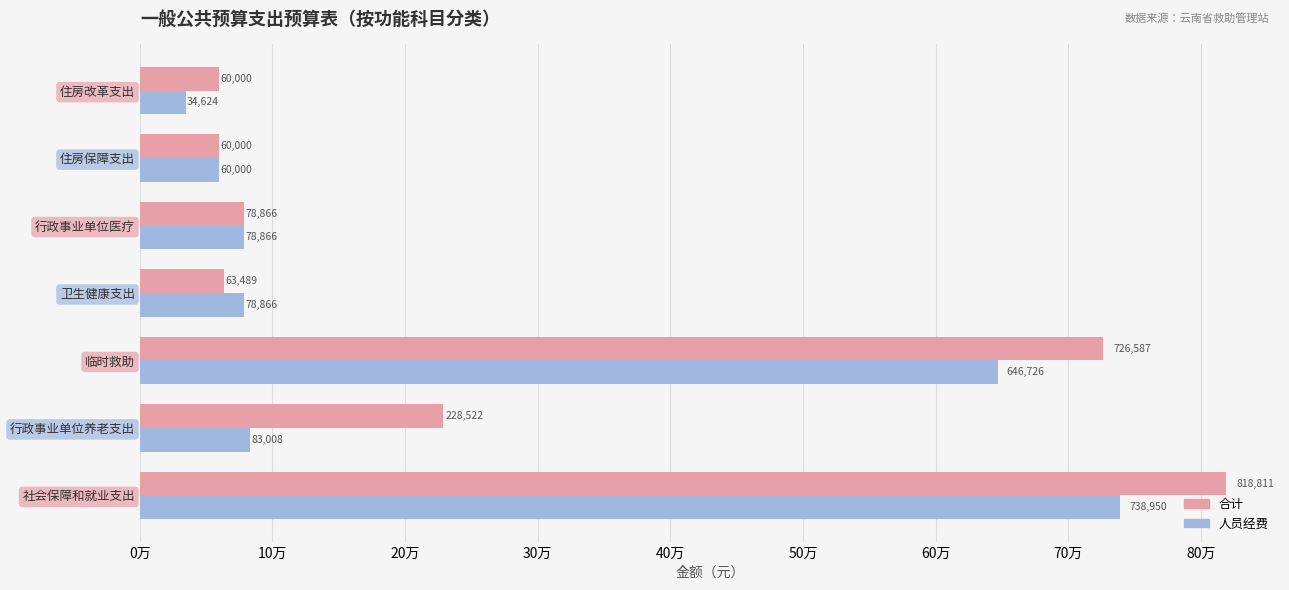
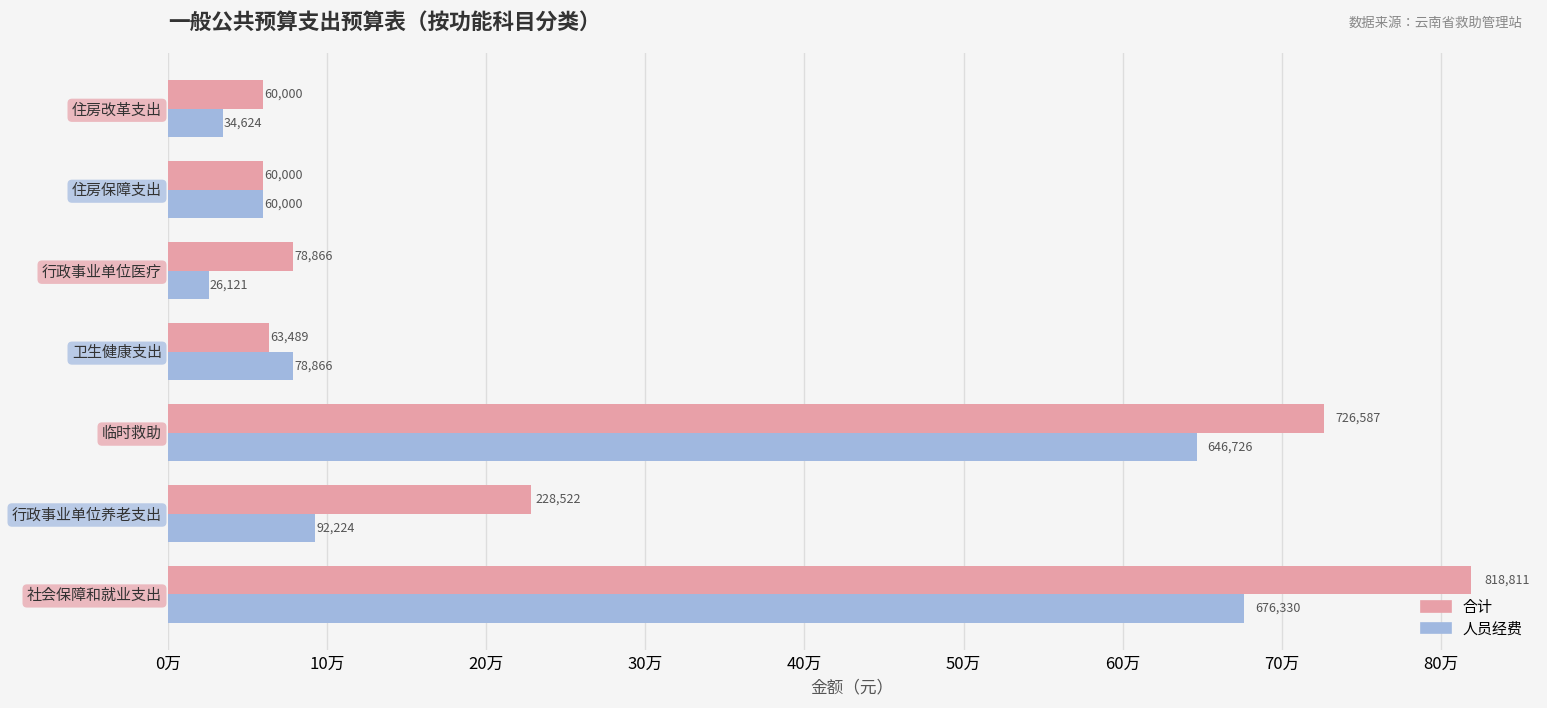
人员经费, 行政事业单位医疗: 78,866 -> 26,121
人员经费, 行政事业单位养老支出: 83,008 -> 92,224
人员经费, 社会保障和就业支出: 738,950 -> 676,330
